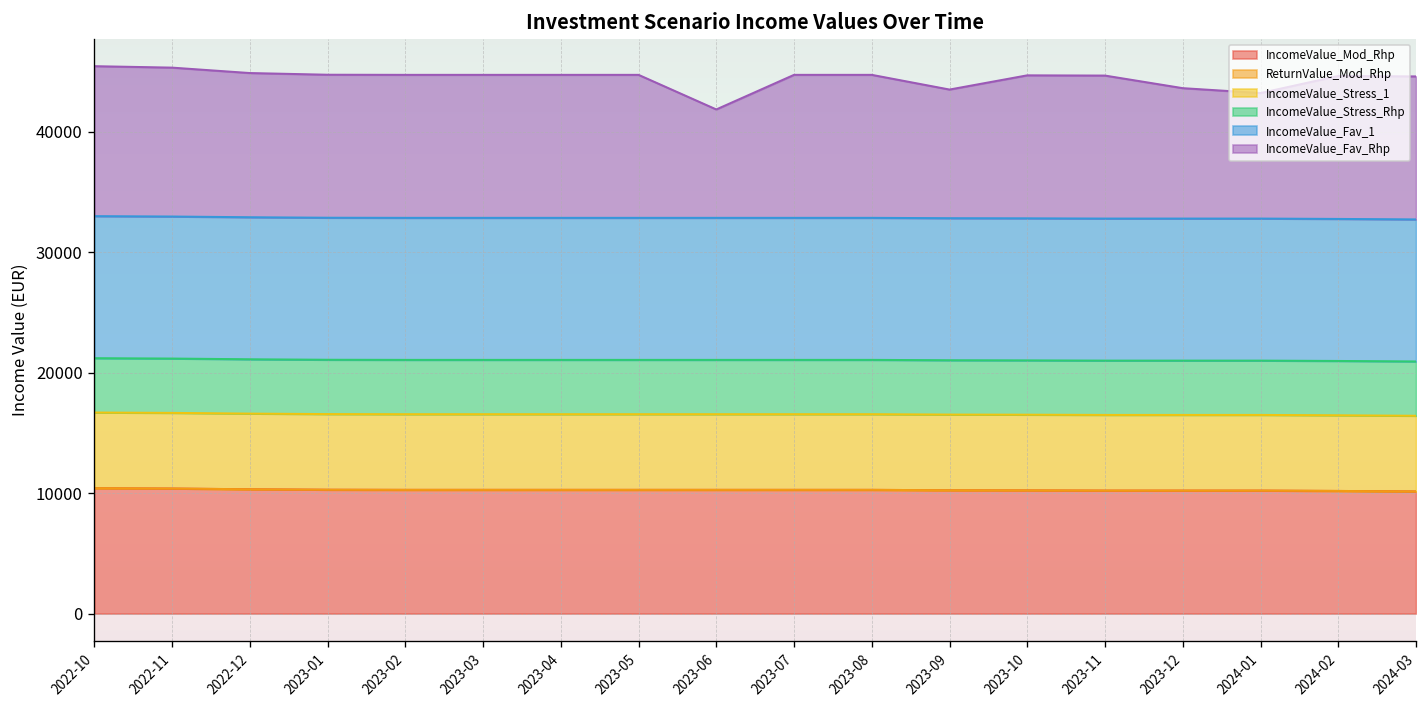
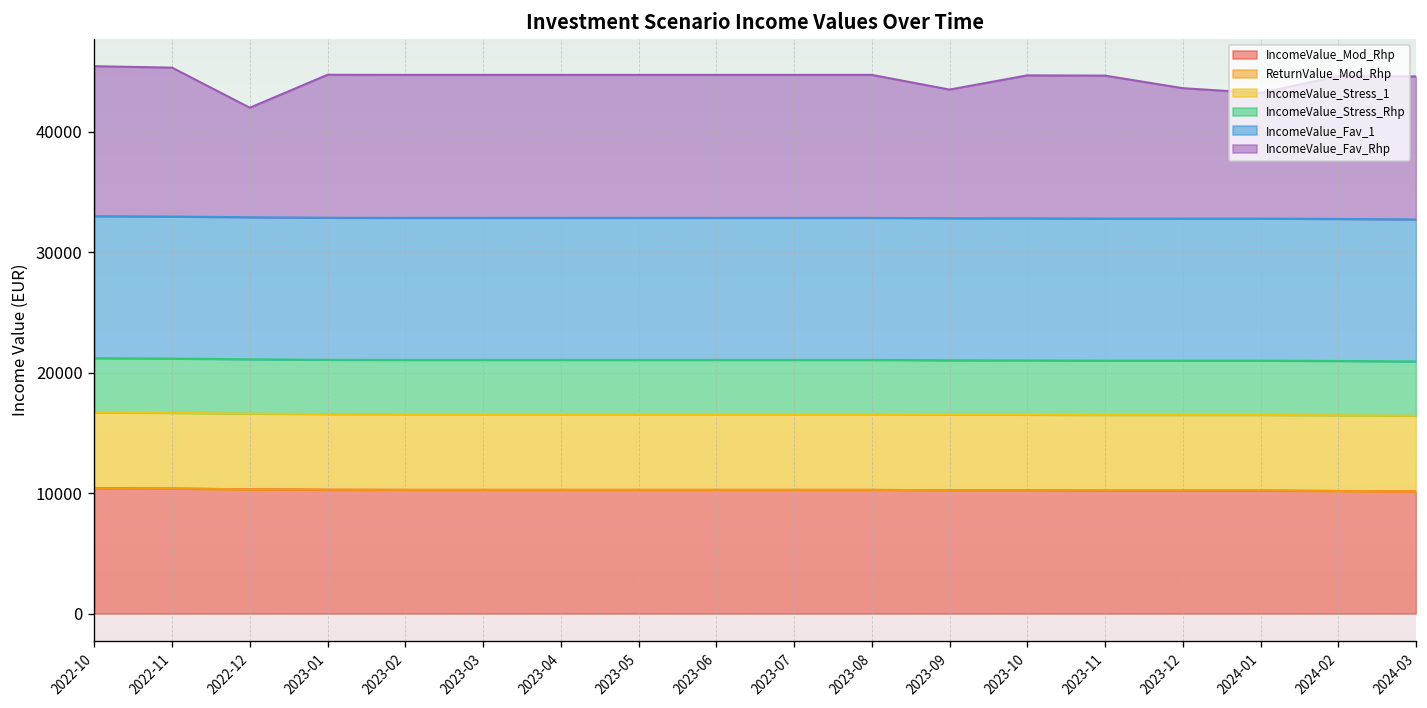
IncomeValue_Fav_Rhp, 2022-12: 12000 -> 9100
IncomeValue_Fav_Rhp, 2023-06: 9000 -> 11900
